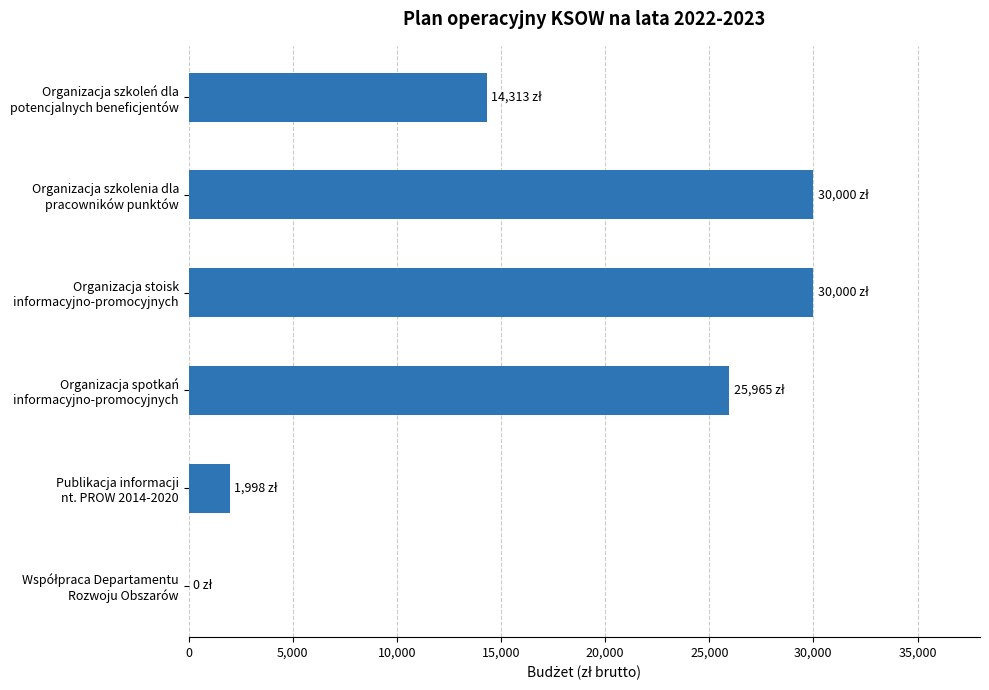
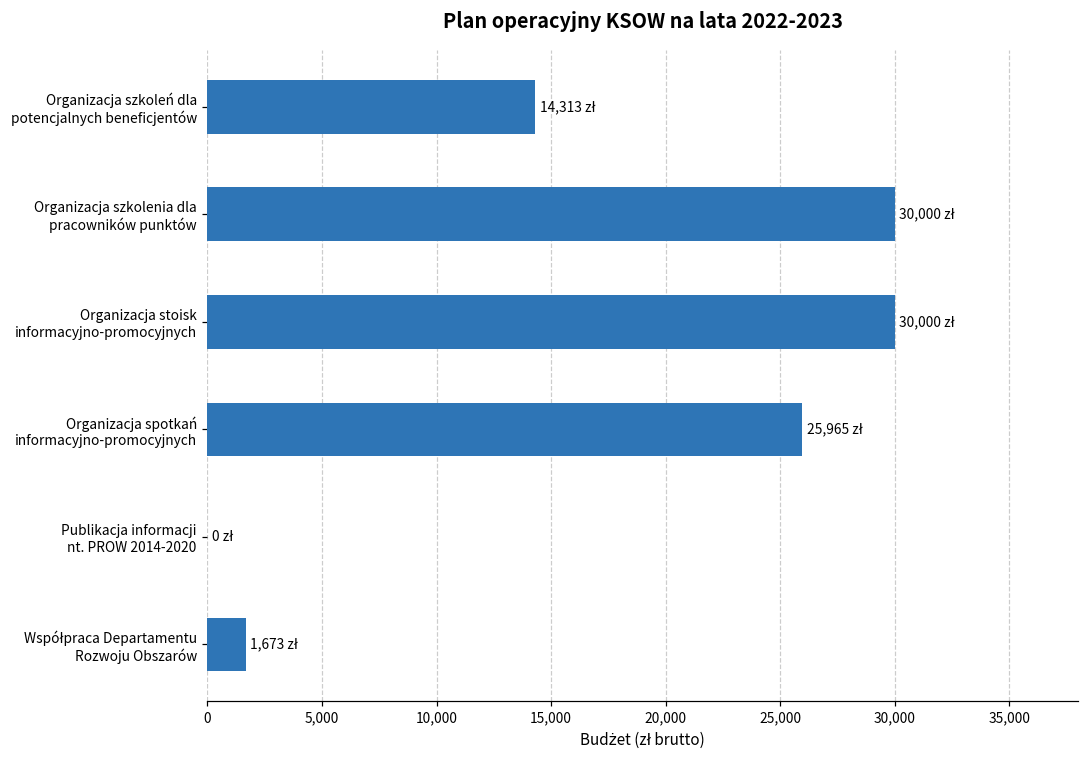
Publikacja informacji nt. PROW 2014-2020: 1,998 -> 0
Współpraca Departamentu Rozwoju Obszarów: 0 -> 1,673
